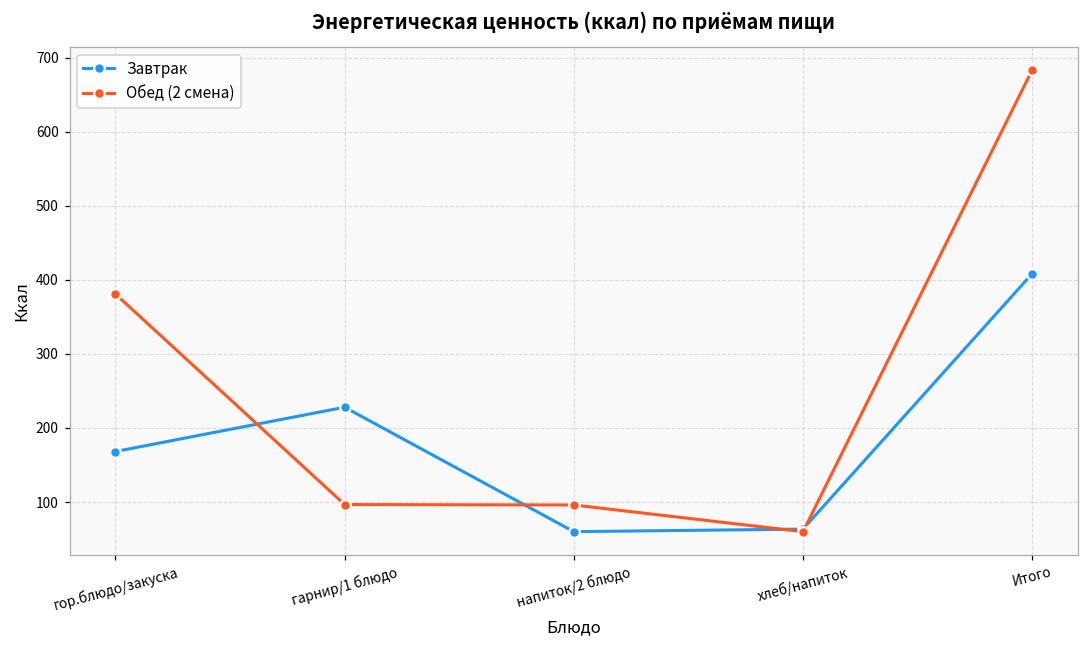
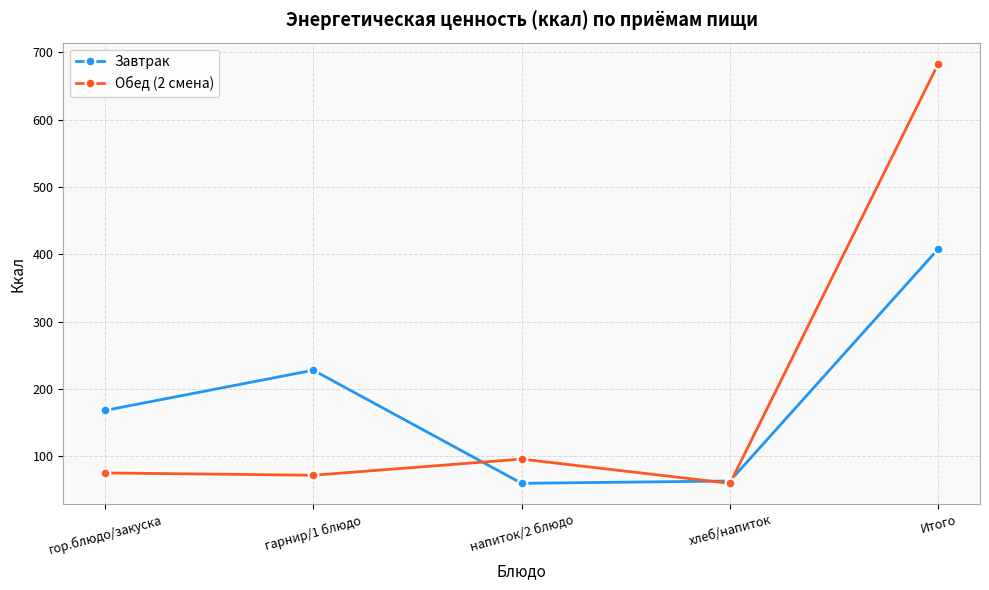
Обед (2 смена), гор.блюдо/закуска: 380 -> 80
Обед (2 смена), гарнир/1 блюдо: 100 -> 70
